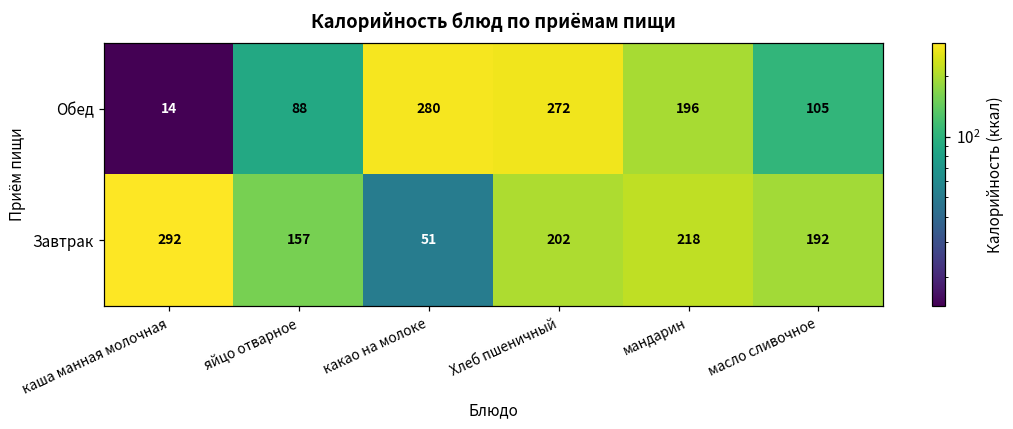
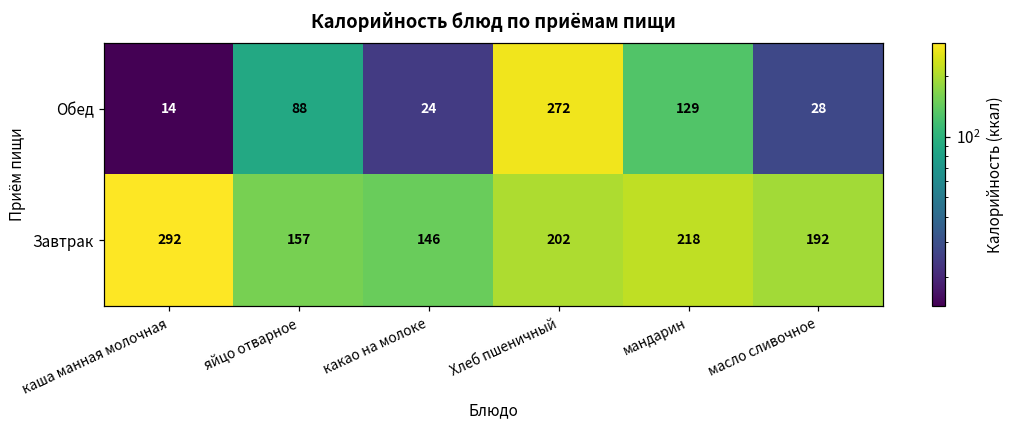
Обед, какао на молоке: 280 -> 24
Обед, мандарин: 196 -> 129
Обед, масло сливочное: 105 -> 28
Завтрак, какао на молоке: 51 -> 146
